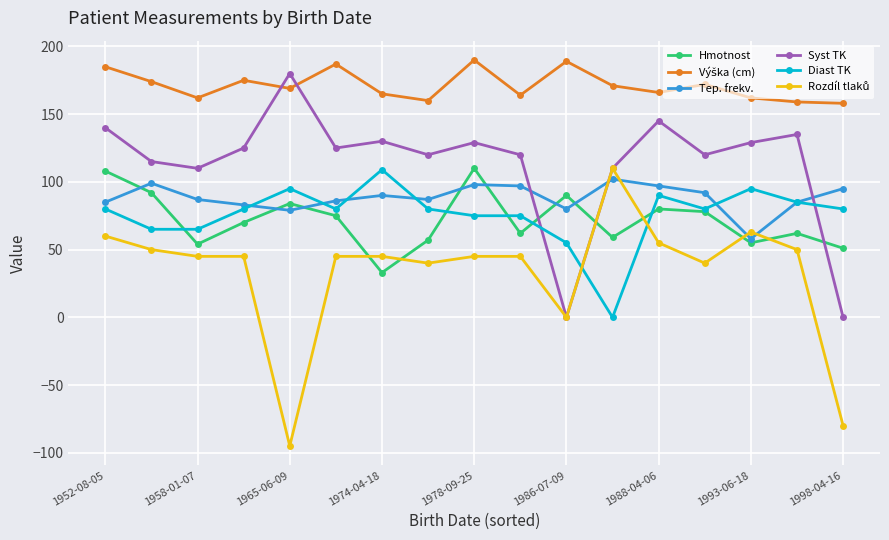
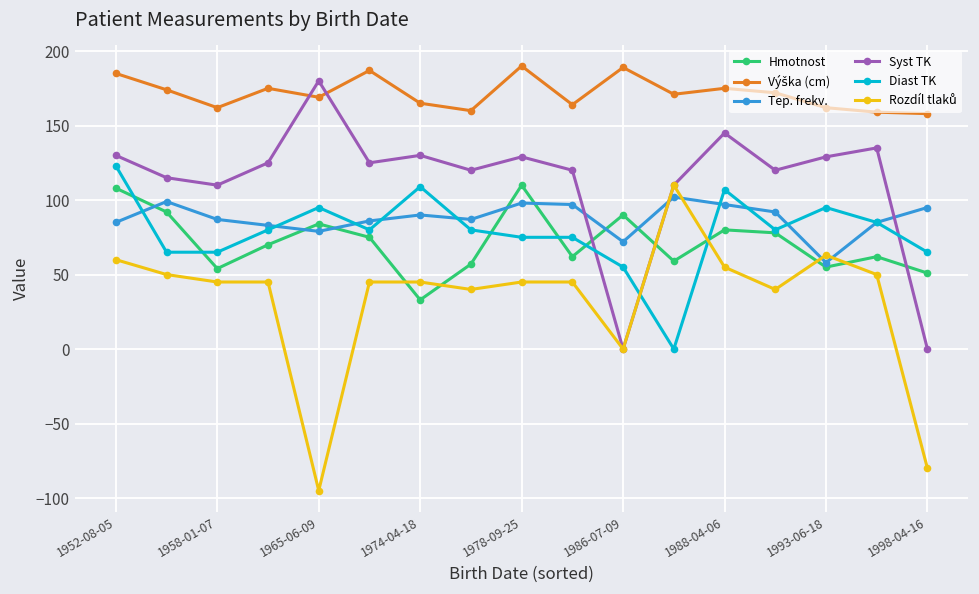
Syst TK, 1952-08-05: 140 -> 130
Diast TK, 1952-08-05: 80 -> 123
Tep. frekv., 1986-07-09: 80 -> 72
Výška (cm), 1988-04-06: 166 -> 175
Diast TK, 1988-04-06: 90 -> 107
Diast TK, 1998-04-16: 80 -> 65
